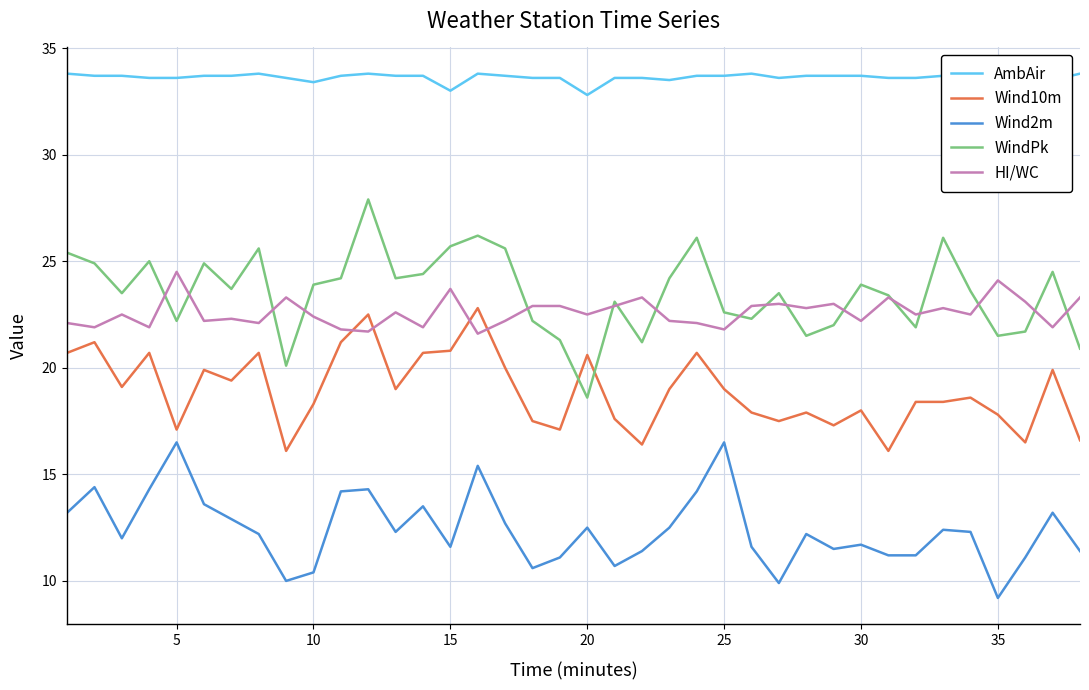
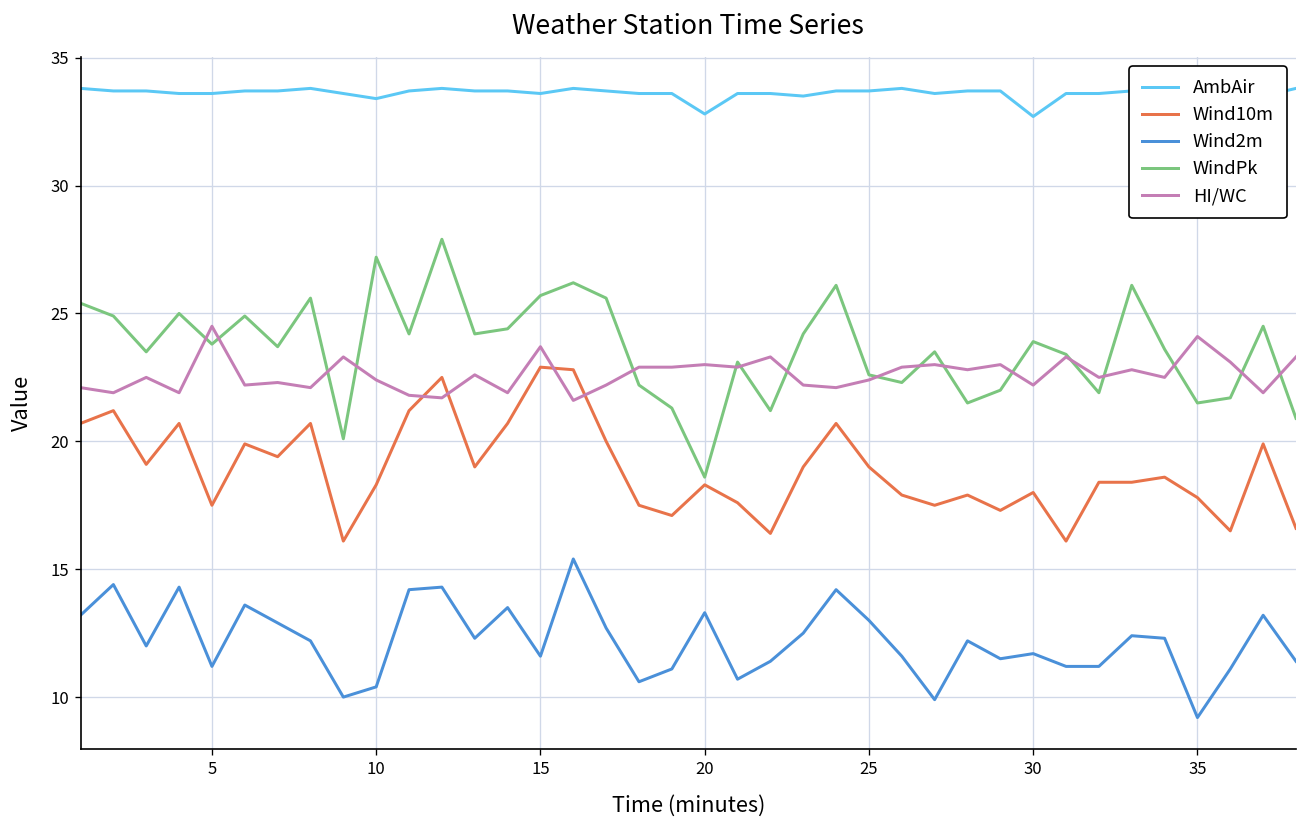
Wind10m, 5: 17.1 -> 17.5
Wind2m, 5: 16.5 -> 11.2
WindPk, 5: 22.2 -> 23.8
WindPk, 10: 23.9 -> 27.2
AmbAir, 15: 33.0 -> 33.6
Wind10m, 15: 20.8 -> 22.9
Wind10m, 20: 20.6 -> 18.3
Wind2m, 20: 12.5 -> 13.3
HI/WC, 20: 22.5 -> 23.0
Wind2m, 25: 16.5 -> 13.0
HI/WC, 25: 21.8 -> 22.4
AmbAir, 30: 33.7 -> 32.7
